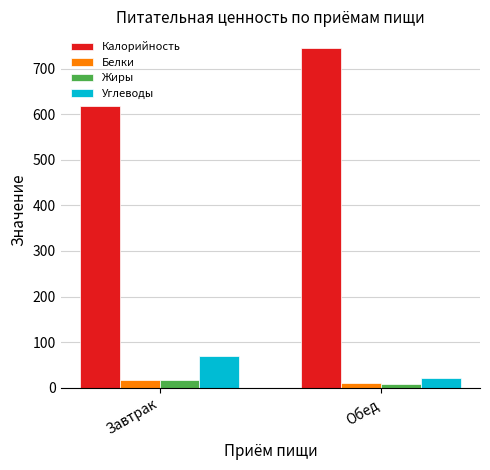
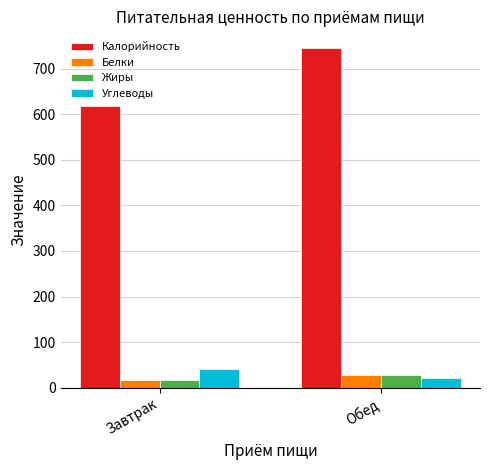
Углеводы, Завтрак: 70 -> 40
Белки, Обед: 10 -> 30
Жиры, Обед: 10 -> 30
